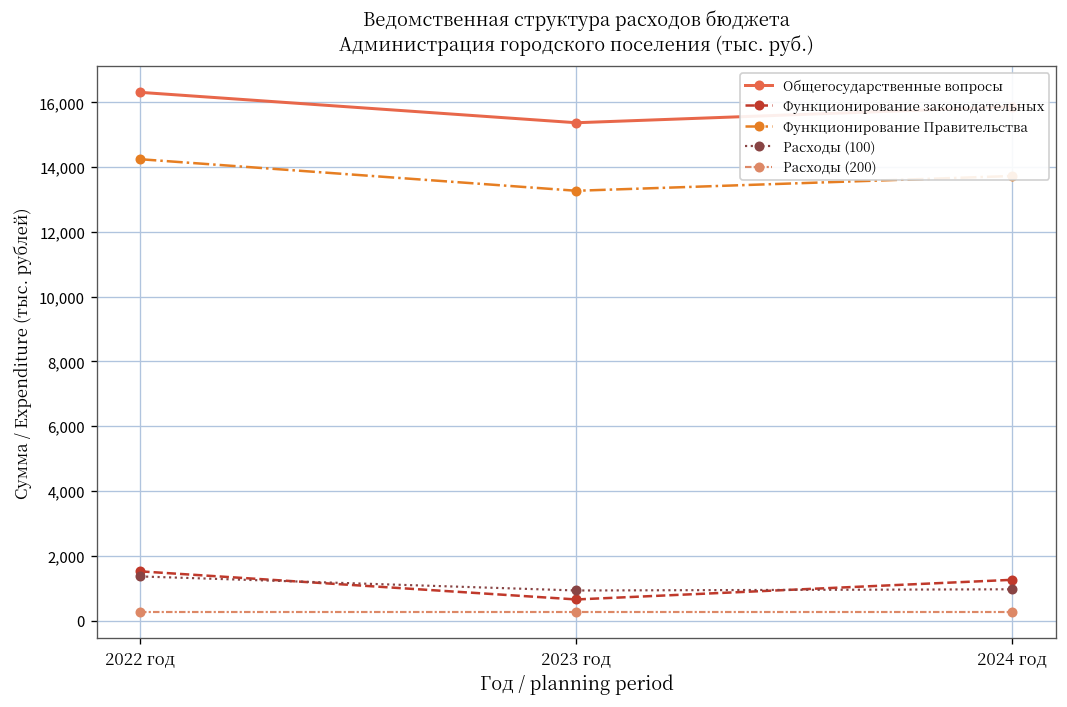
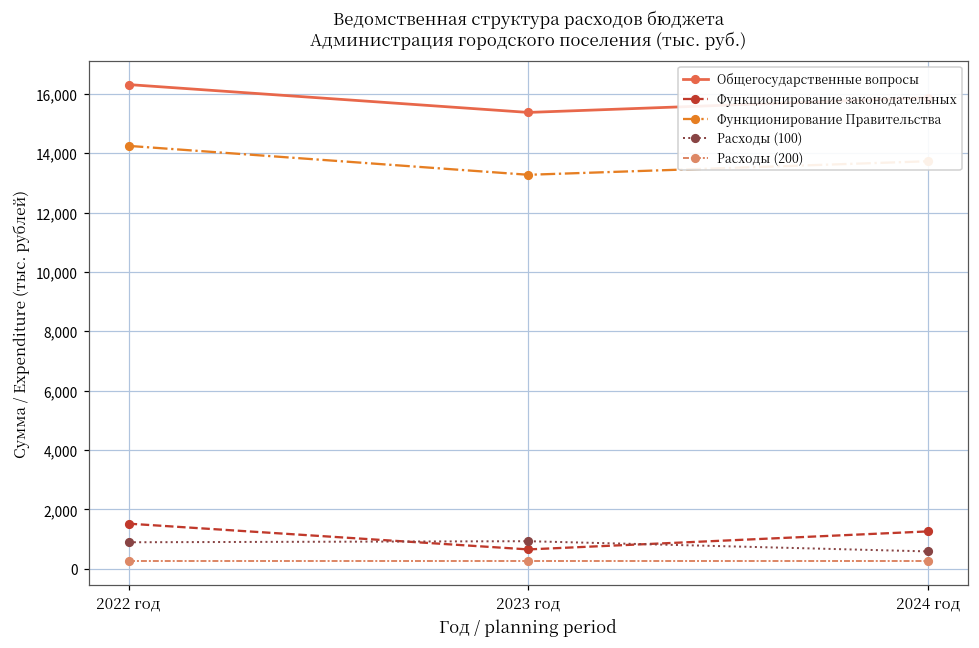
Расходы (100), 2022 год: 1,400 -> 900
Расходы (100), 2024 год: 1,000 -> 600
